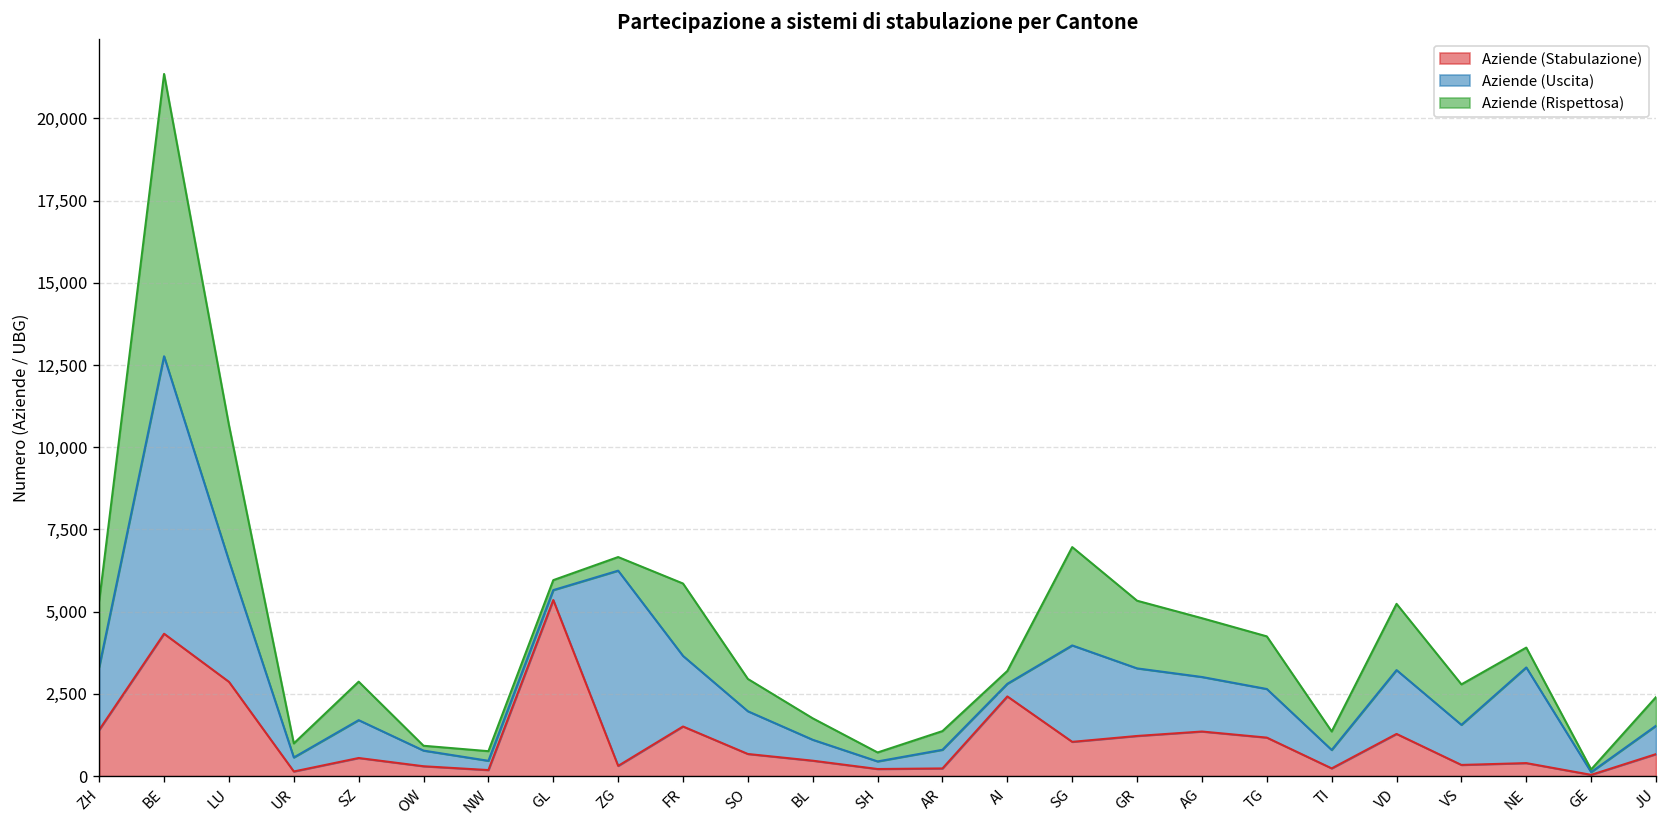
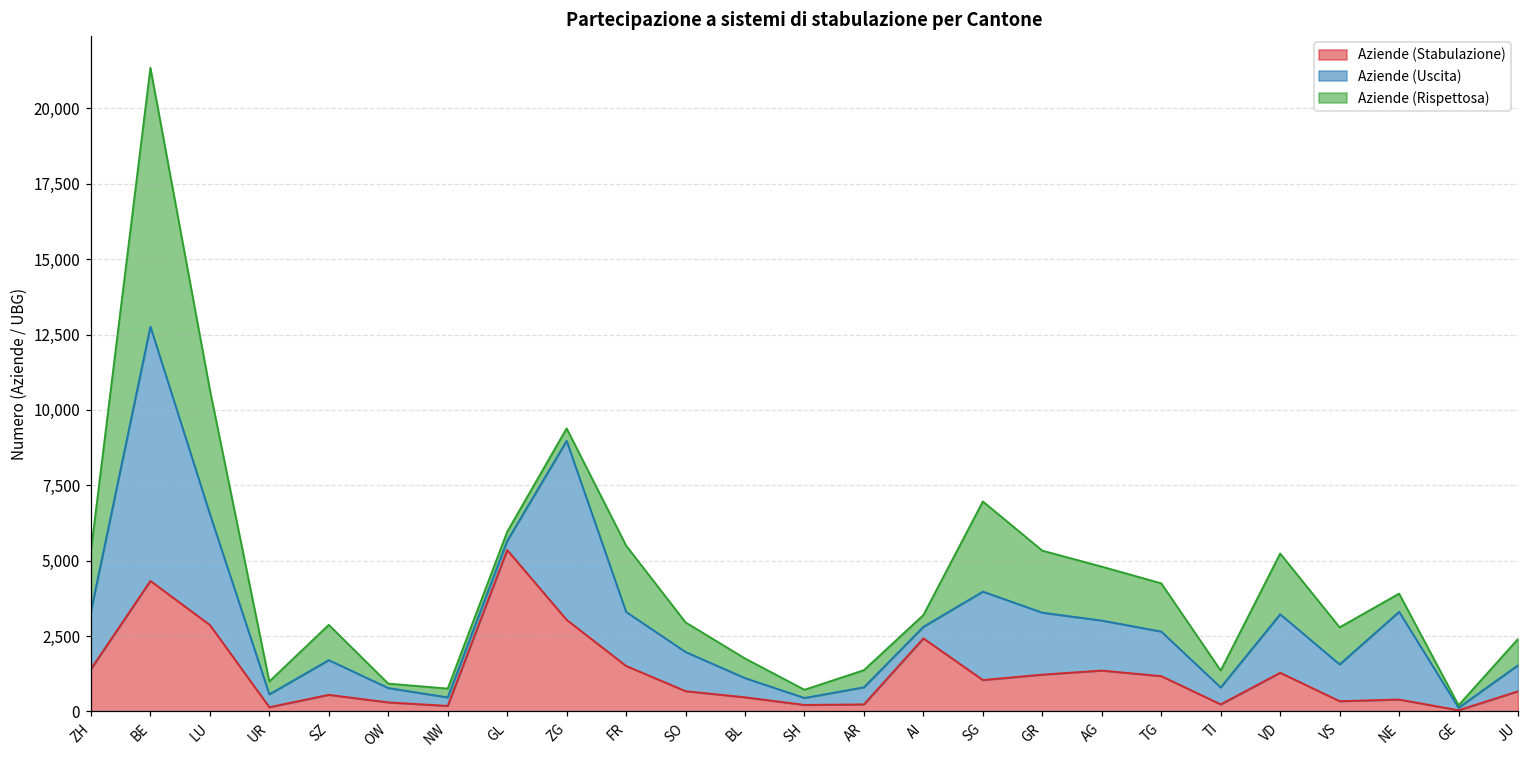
Aziende (Stabulazione), ZG: 300 -> 3,000
Aziende (Uscita), FR: 2,100 -> 1,800
